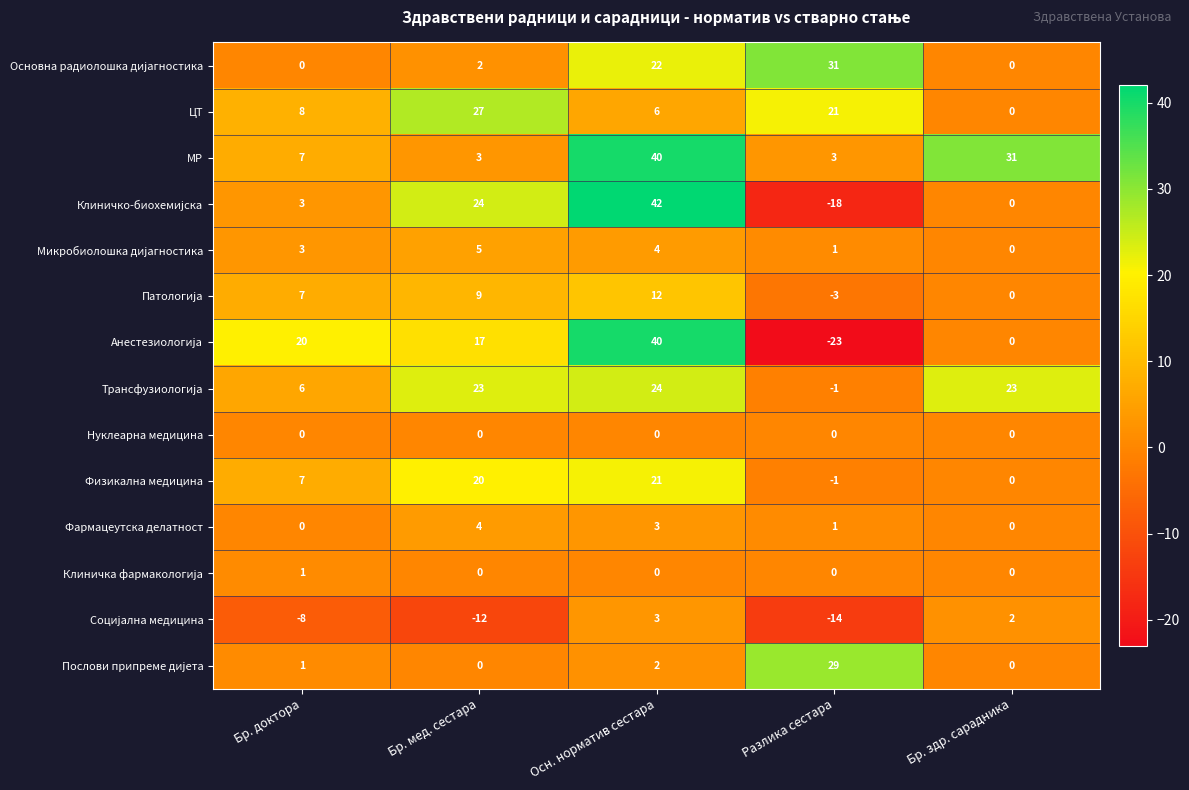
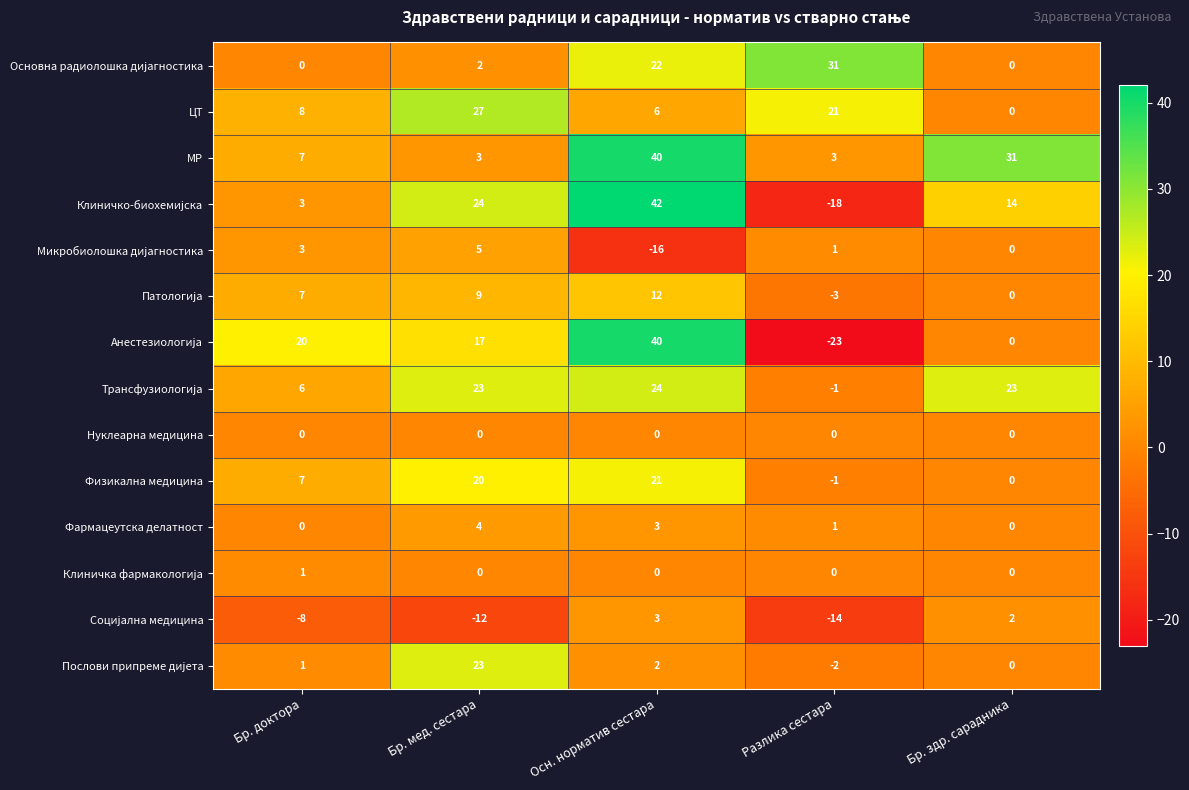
Клиничко-биохемијска, Бр. здр. сарадника: 0 -> 14
Микробиолошка дијагностика, Осн. норматив сестара: 4 -> -16
Послови припреме дијета, Бр. мед. сестара: 0 -> 23
Послови припреме дијета, Разлика сестара: 29 -> -2
